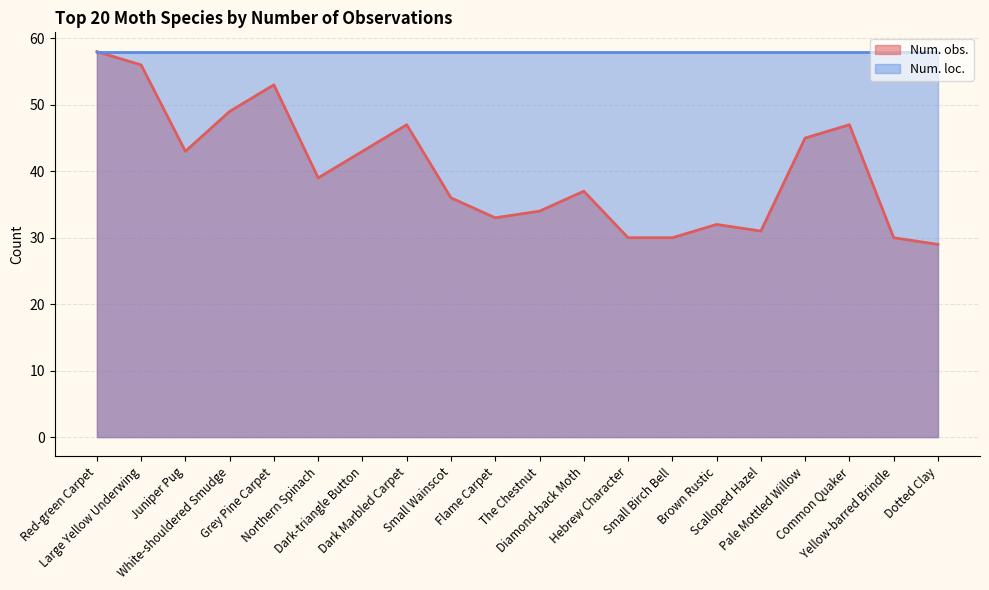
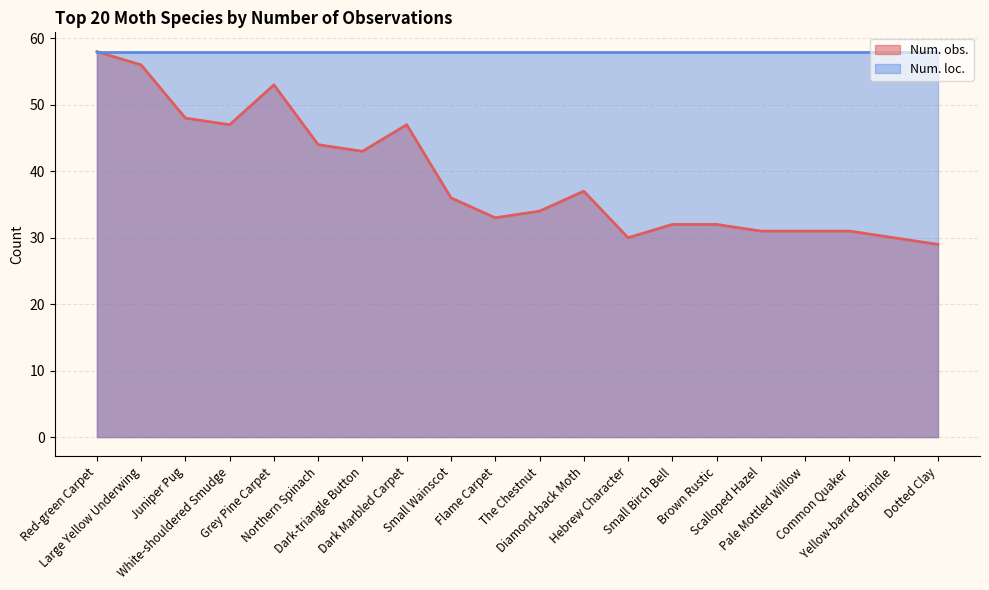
Num. obs., Juniper Pug: 43 -> 48
Num. obs., White-shouldered Smudge: 49 -> 47
Num. obs., Northern Spinach: 39 -> 44
Num. obs., Small Birch Bell: 30 -> 32
Num. obs., Pale Mottled Willow: 45 -> 31
Num. obs., Common Quaker: 47 -> 31
